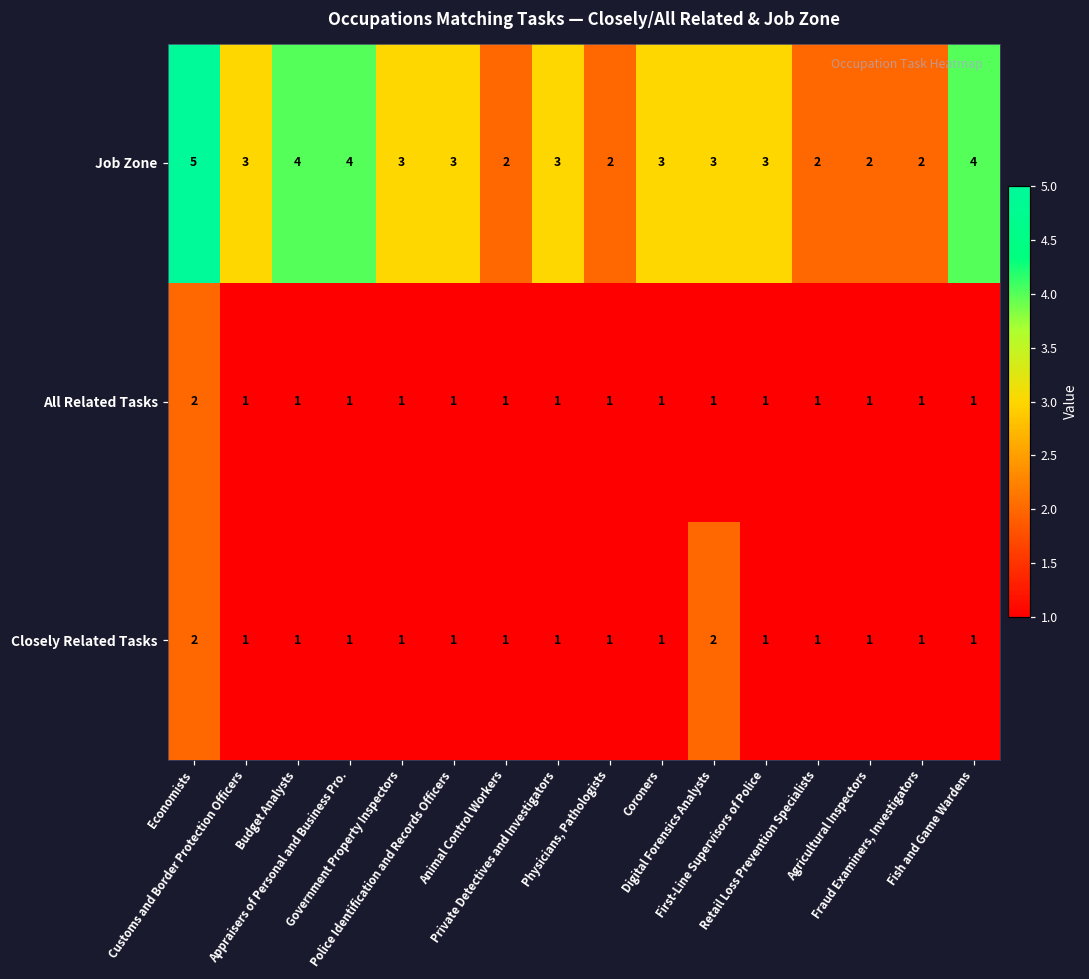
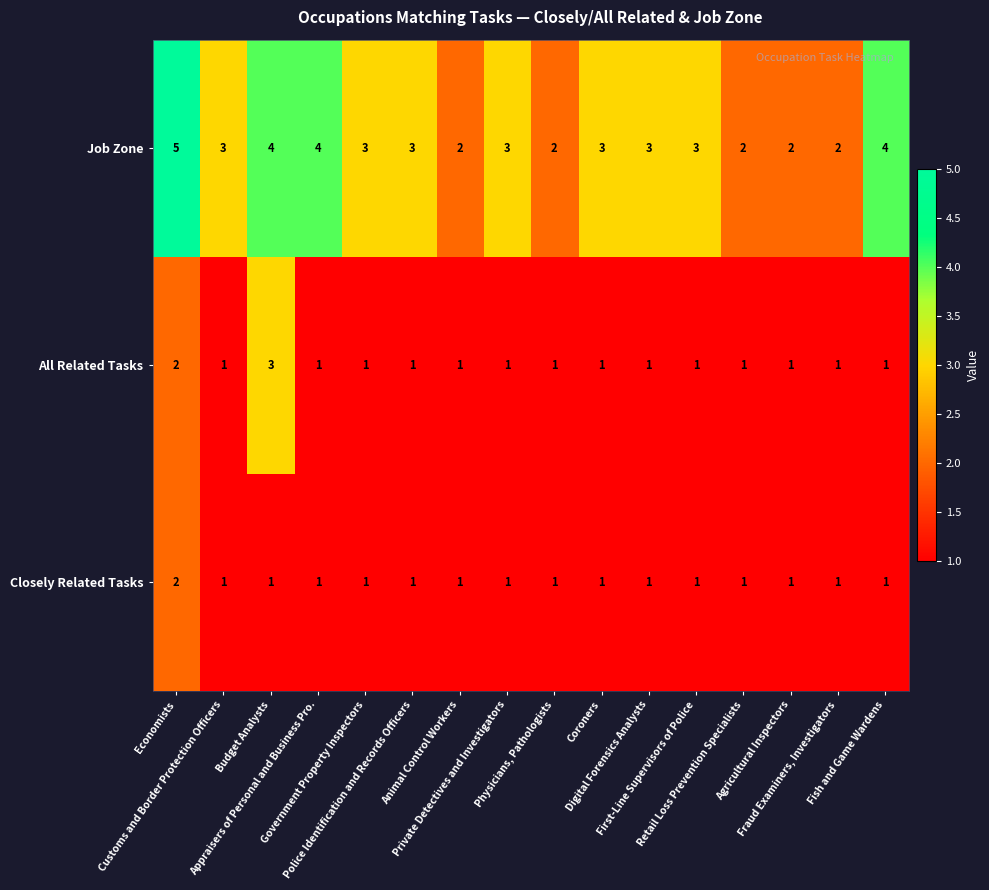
All Related Tasks, Budget Analysts: 1 -> 3
Closely Related Tasks, Digital Forensics Analysts: 2 -> 1
